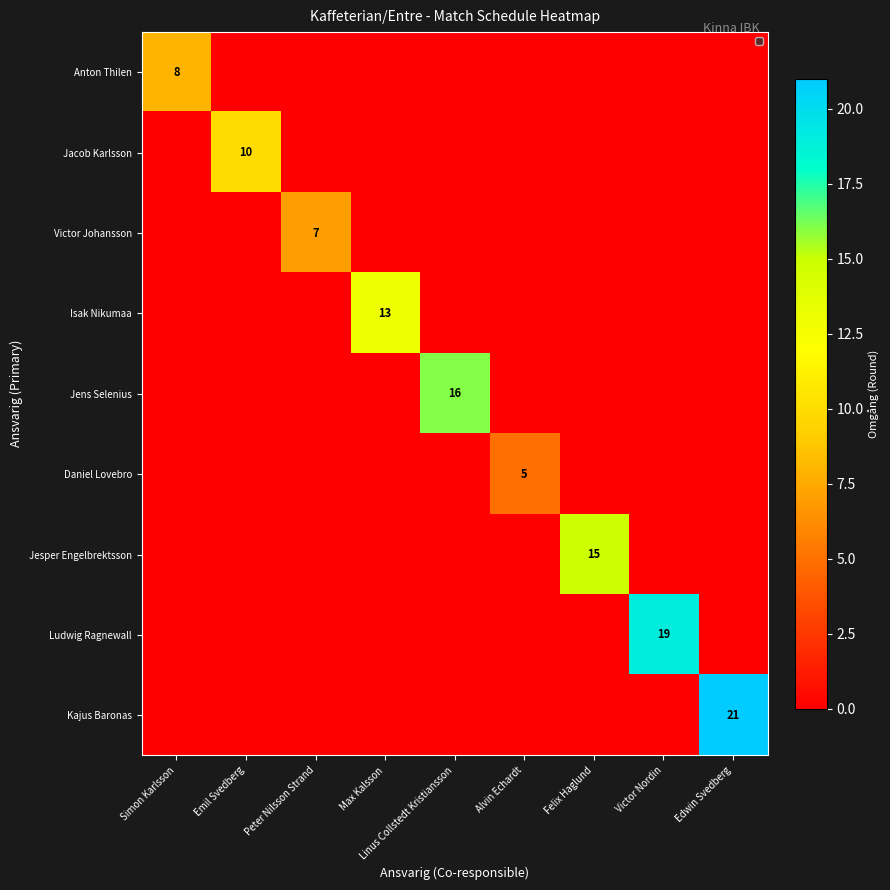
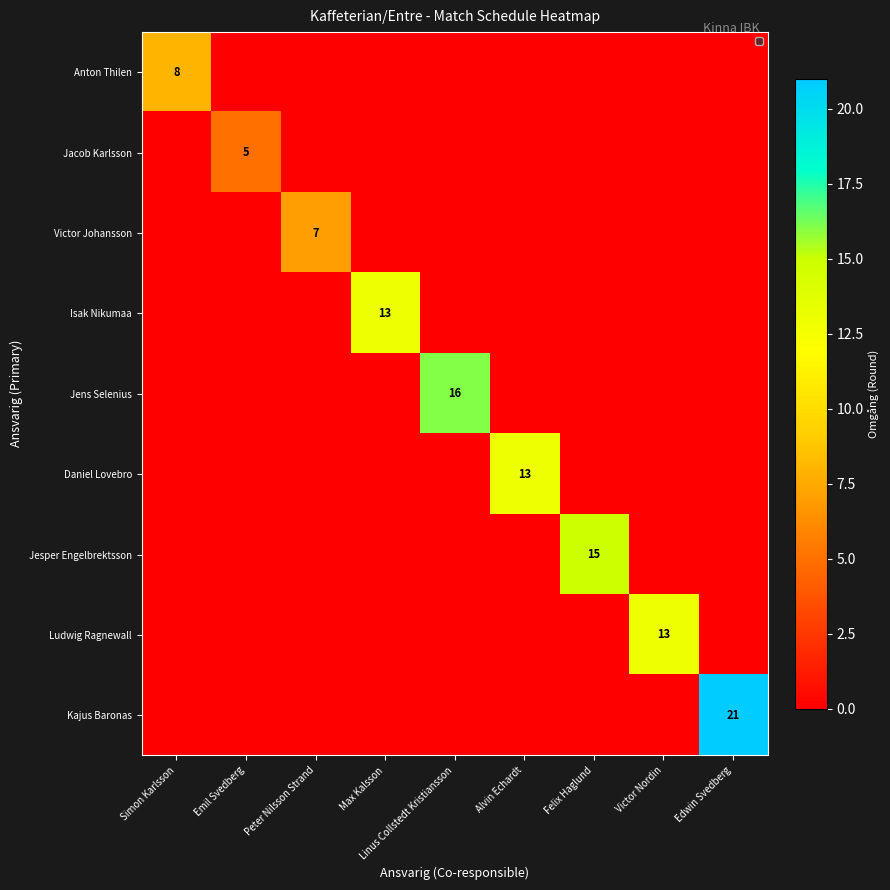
Jacob Karlsson, Emil Svedberg: 10 -> 5
Daniel Lovebro, Alvin Echardt: 5 -> 13
Ludwig Ragnewall, Victor Nordin: 19 -> 13
